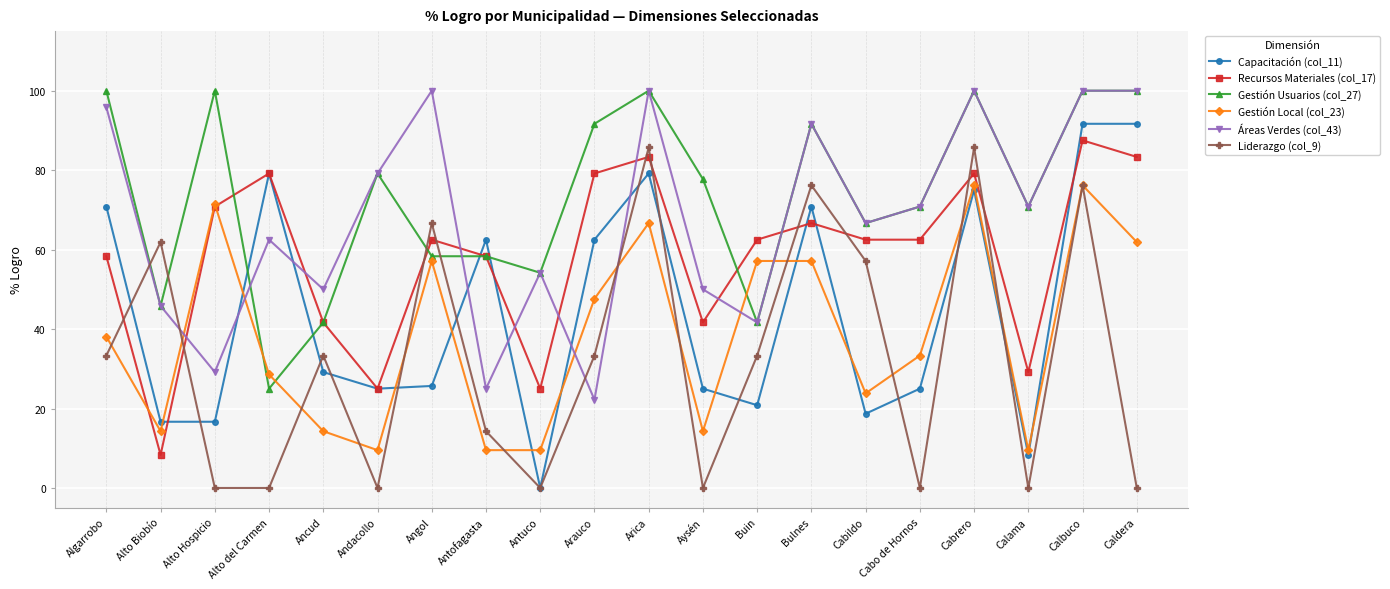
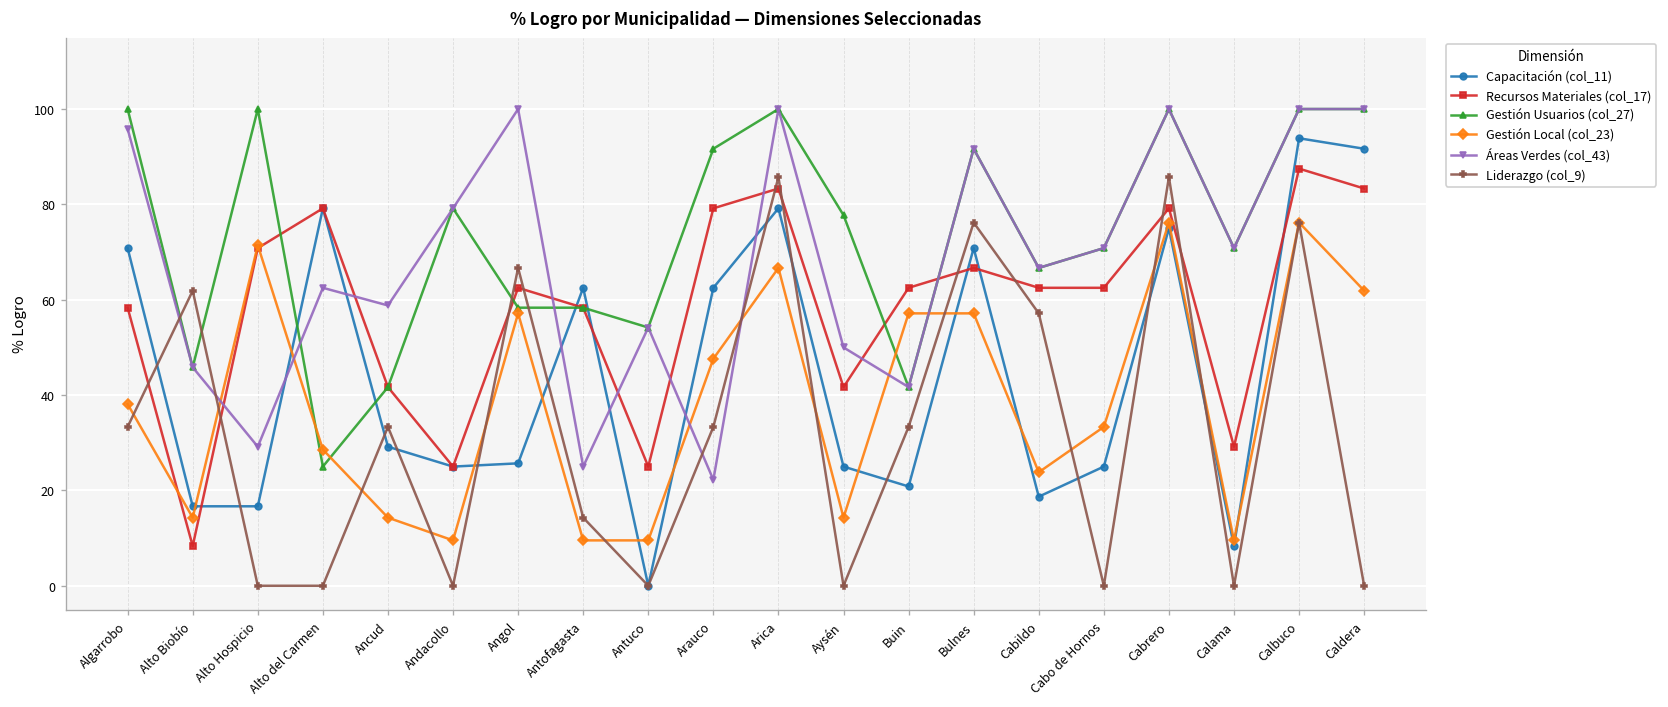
Áreas Verdes (col_43), Ancud: 50 -> 59
Capacitación (col_11), Calbuco: 92 -> 94
